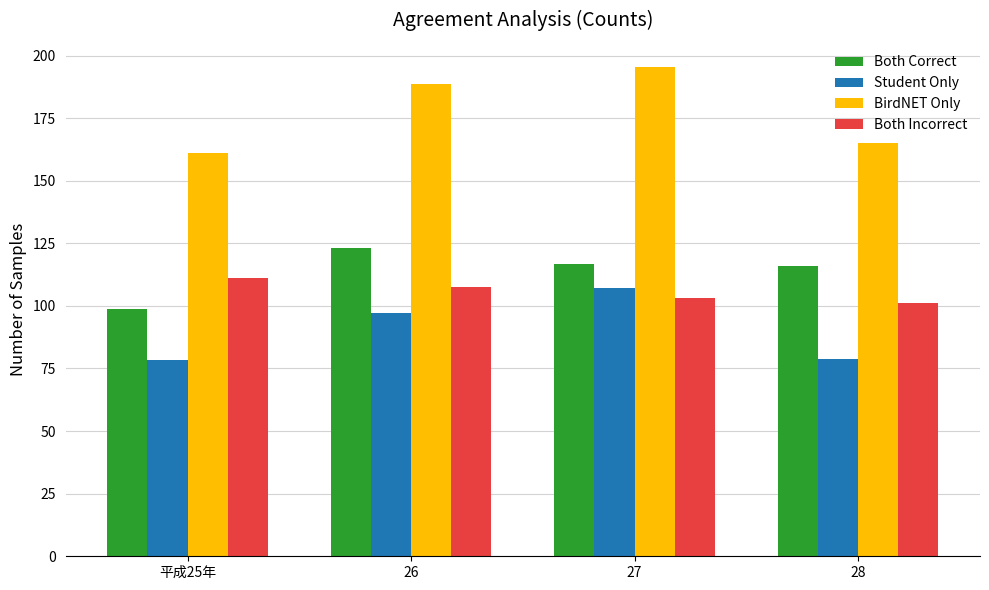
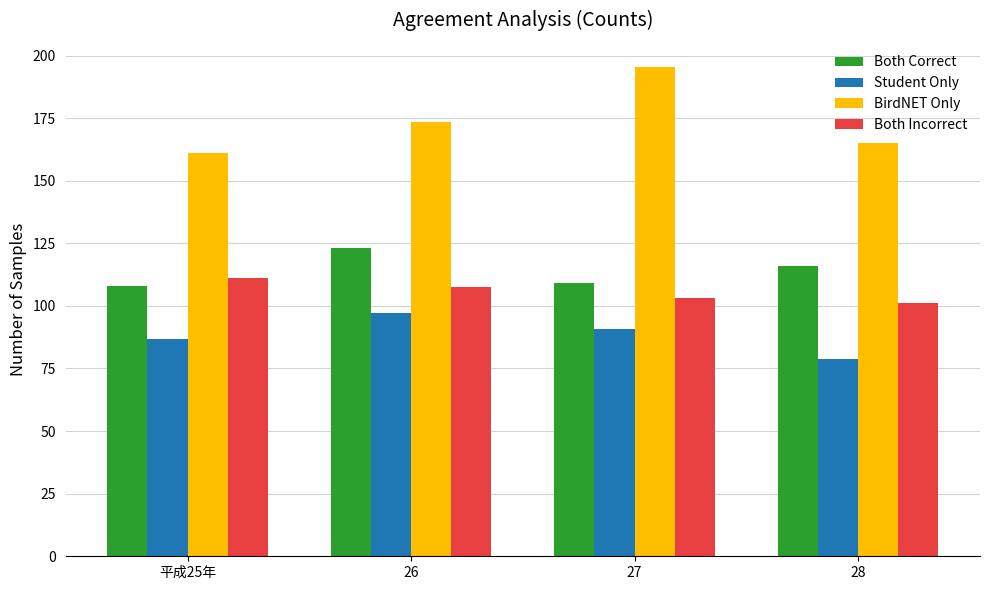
Both Correct, 平成25年: 99 -> 108
Student Only, 平成25年: 78 -> 87
BirdNET Only, 26: 189 -> 173
Both Correct, 27: 117 -> 109
Student Only, 27: 107 -> 91
